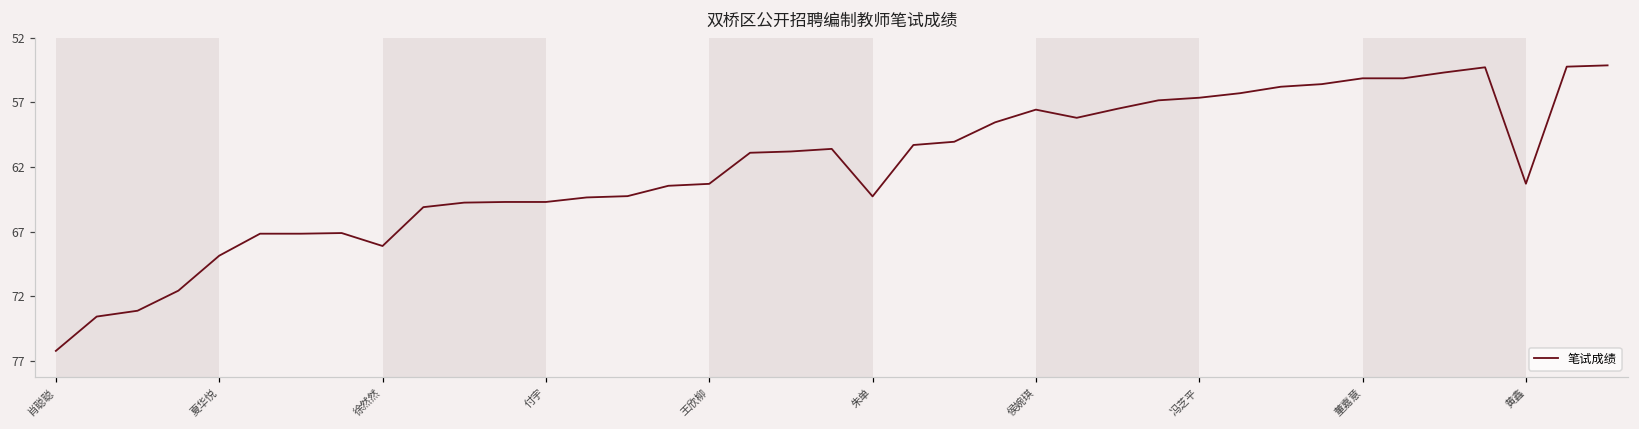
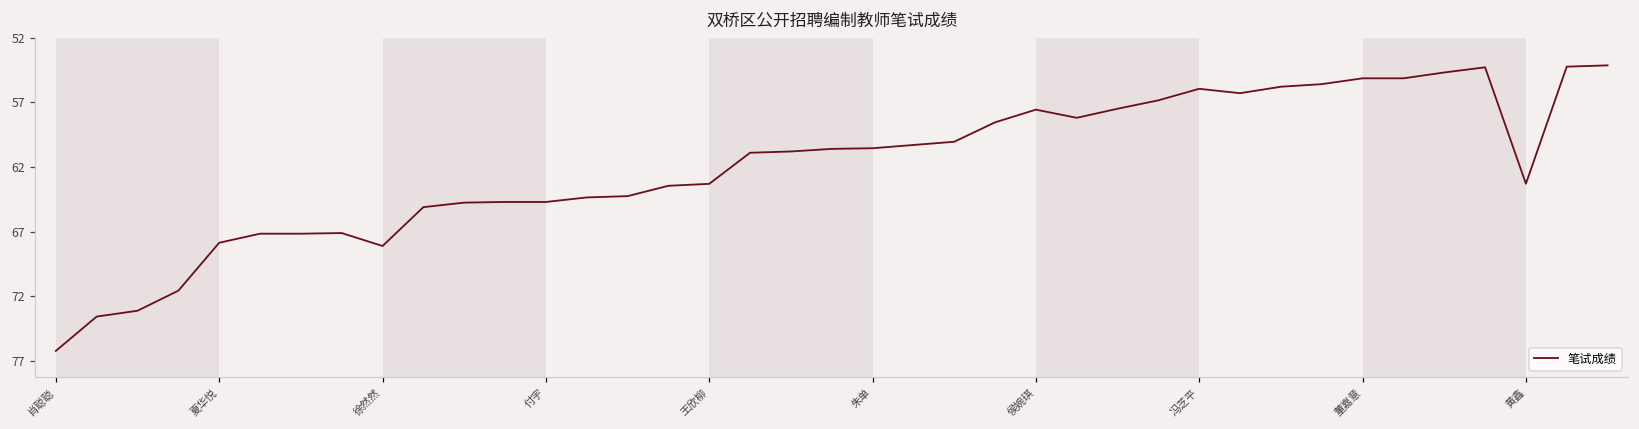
夏华悦: 68.9 -> 67.9
朱单: 64.3 -> 60.6
冯芝平: 56.7 -> 56.0
